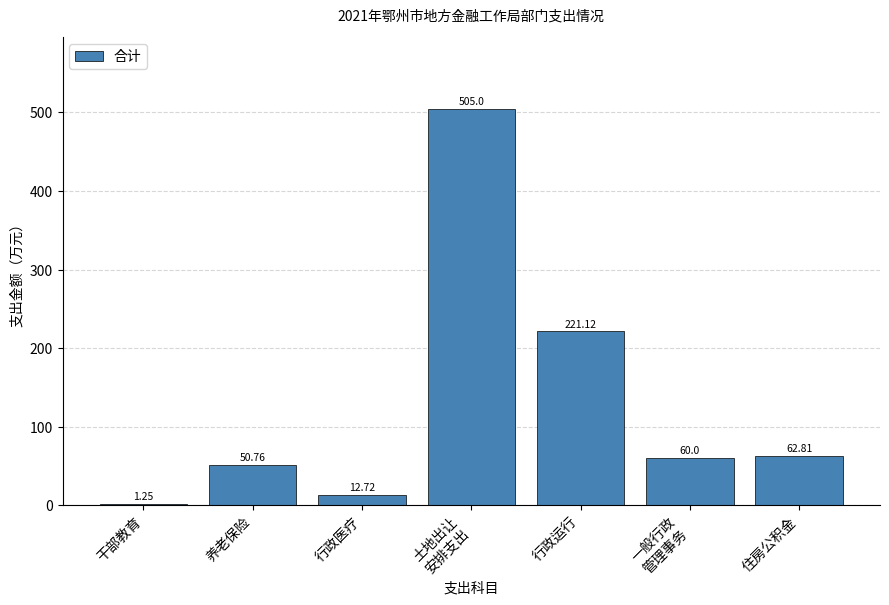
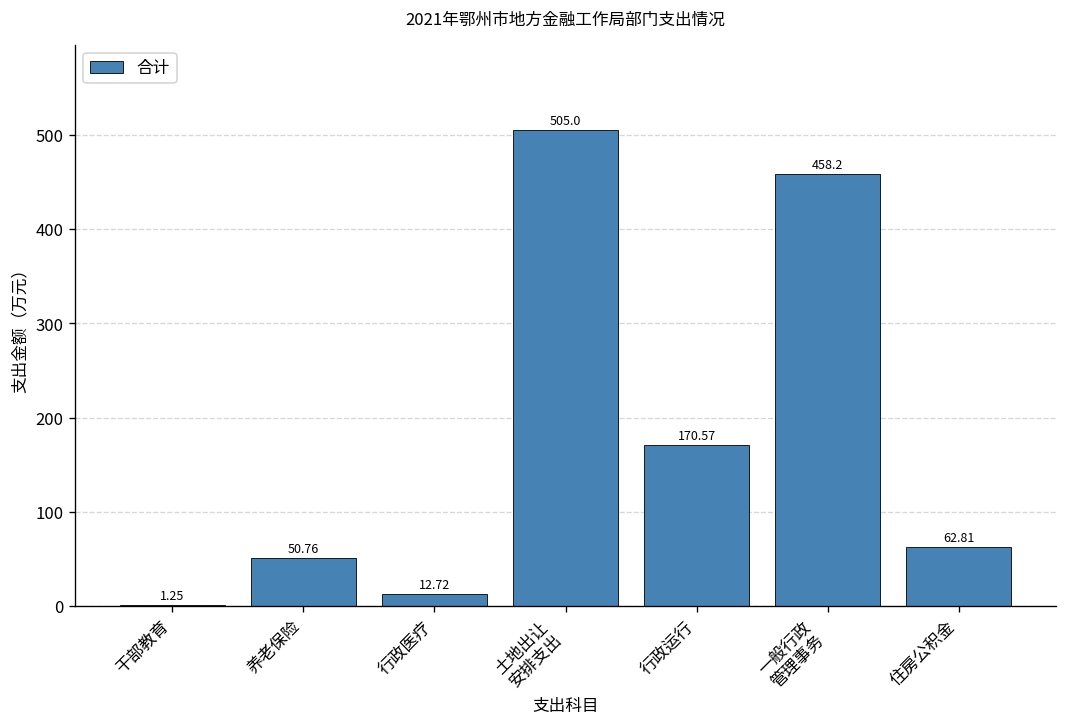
行政运行: 221.12 -> 170.57
一般行政 管理事务: 60.0 -> 458.2
